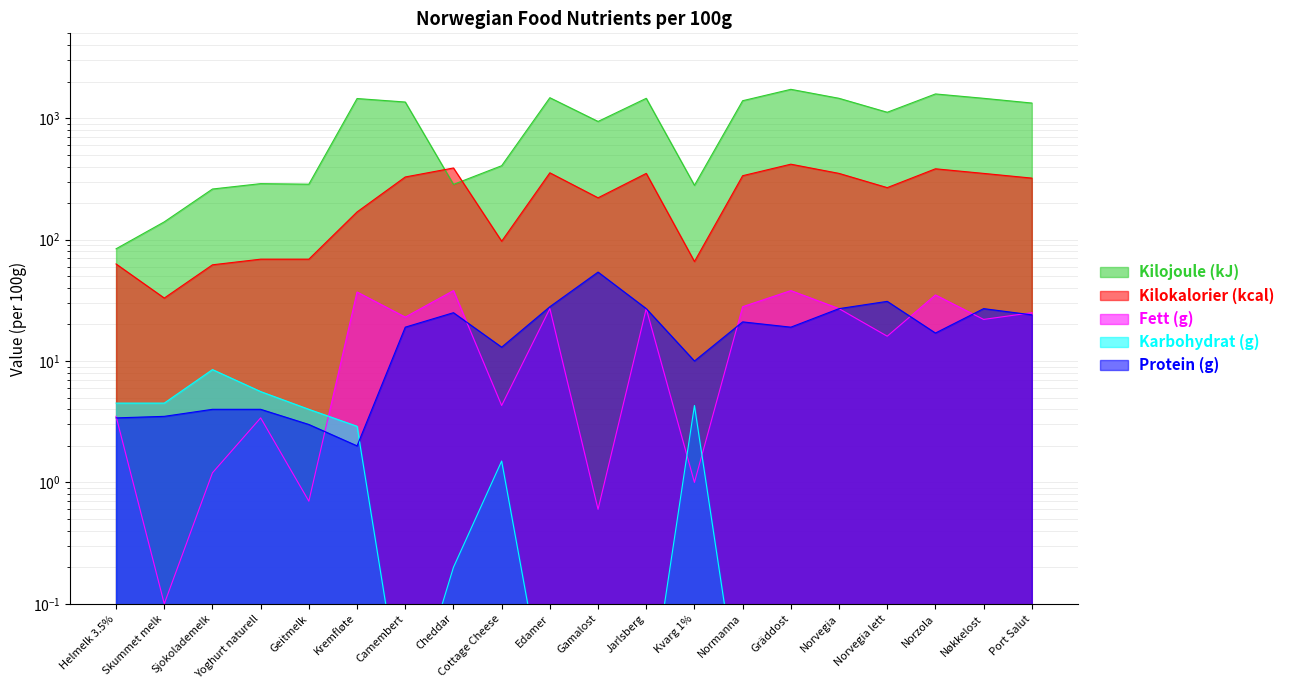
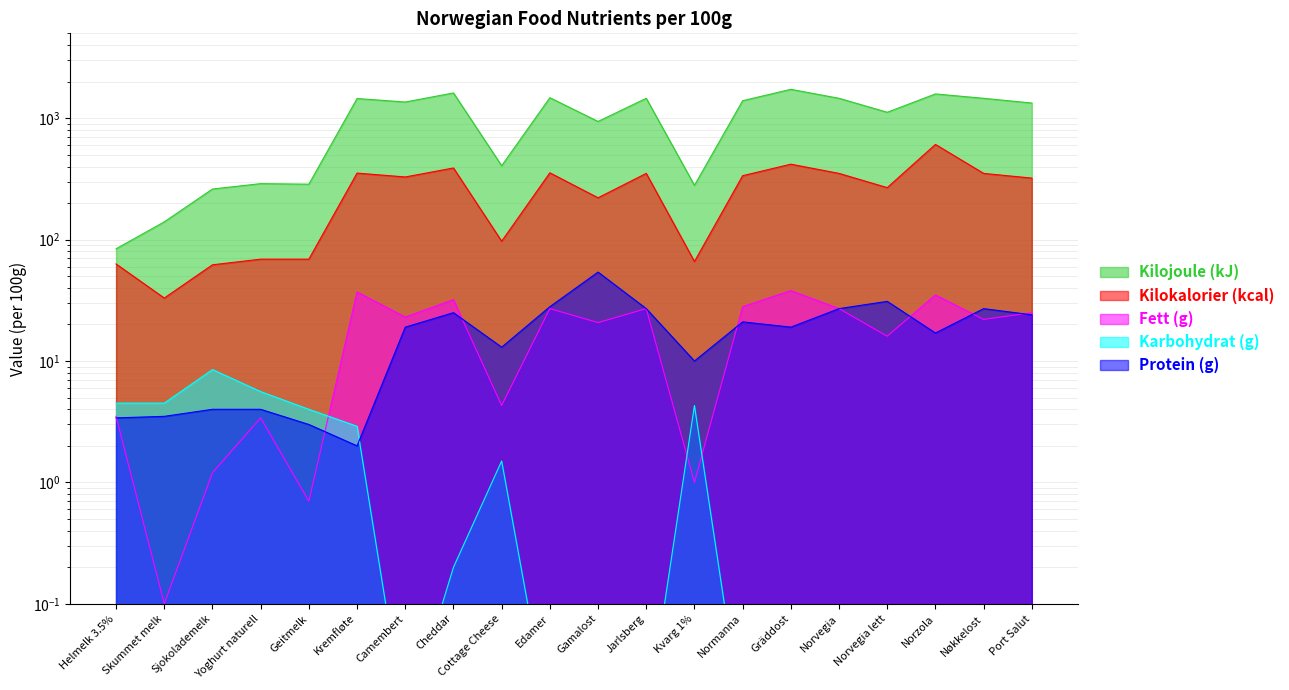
Kilokalorier (kcal), Kremfløte: 170 -> 350
Kilojoule (kJ), Cheddar: 290 -> 1600
Fett (g), Cheddar: 38 -> 32
Fett (g), Gamalost: 0.6 -> 21
Kilokalorier (kcal), Norzola: 380 -> 600
